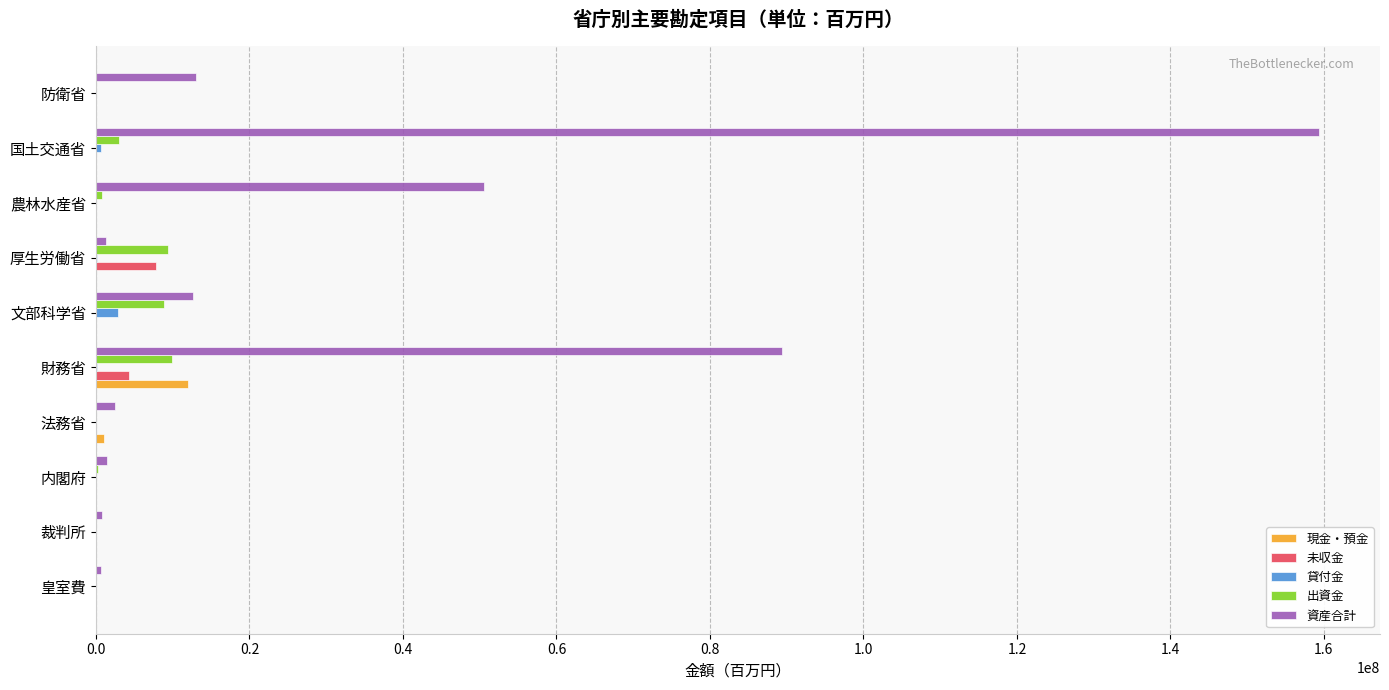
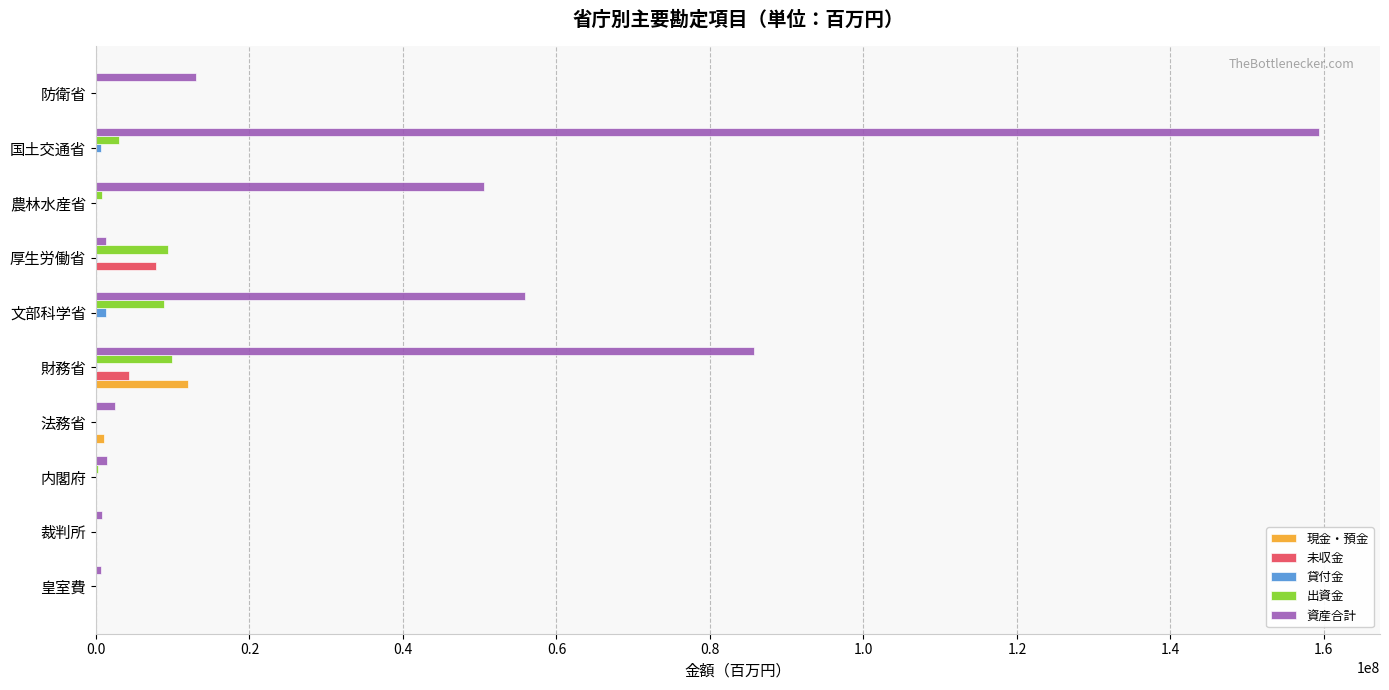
資産合計, 文部科学省: 13000000 -> 56000000
貸付金, 文部科学省: 3000000 -> 1000000
資産合計, 財務省: 89000000 -> 86000000
